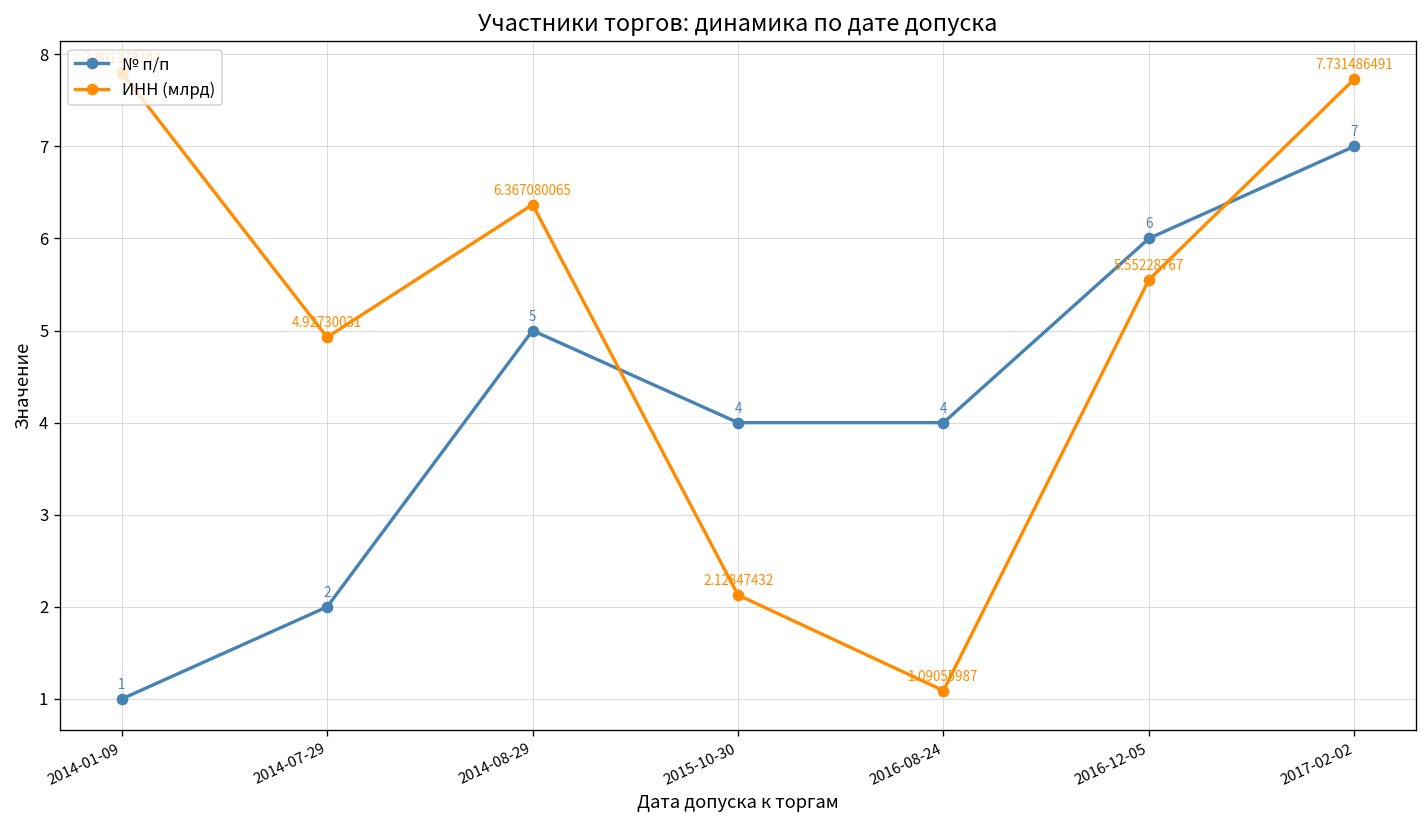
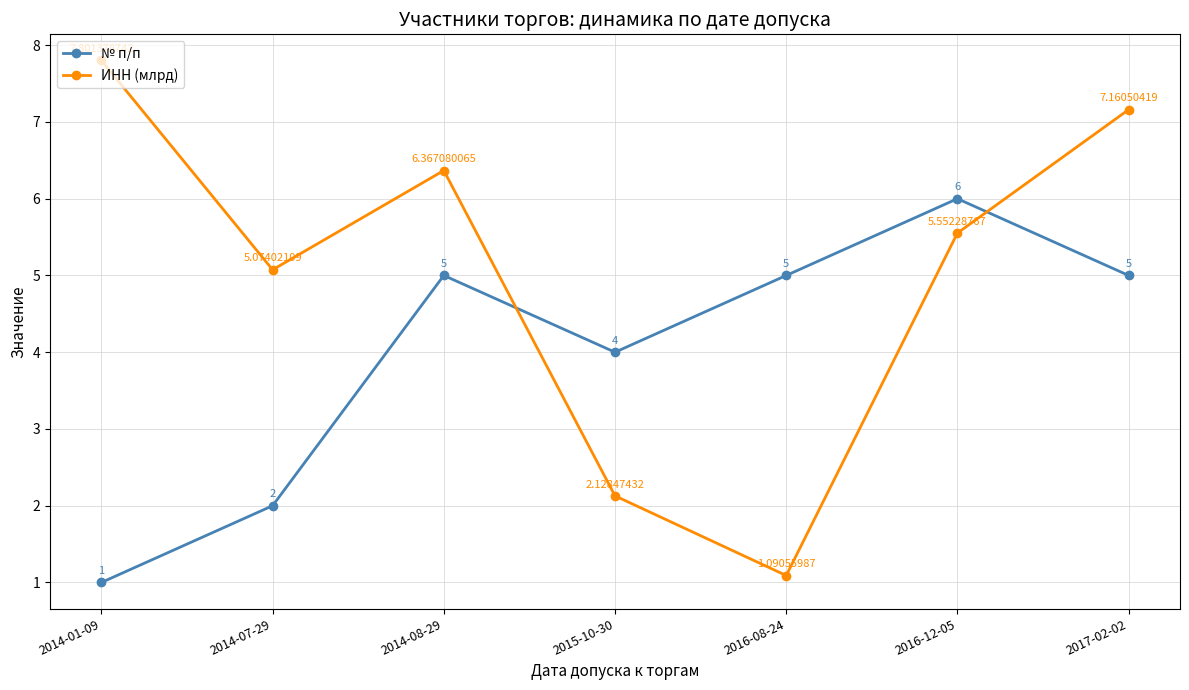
ИНН (млрд), 2014-07-29: 4.92730031 -> 5.07402109
№ п/п, 2016-08-24: 4 -> 5
№ п/п, 2017-02-02: 7 -> 5
ИНН (млрд), 2017-02-02: 7.731486491 -> 7.16050419
